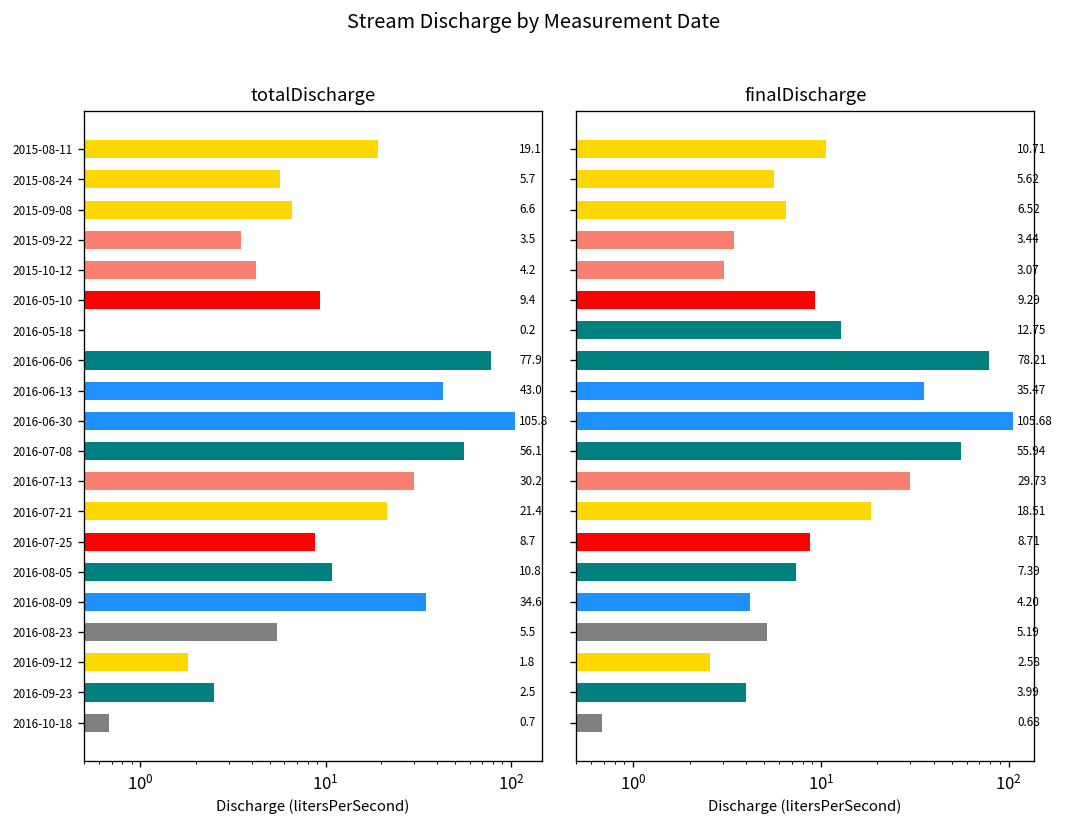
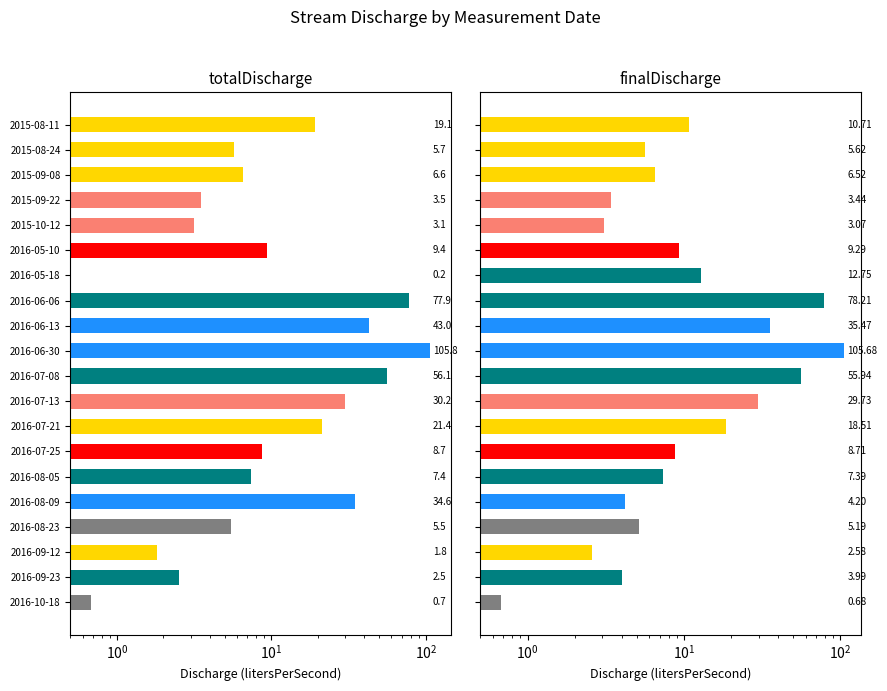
totalDischarge, 2015-10-12: 4.2 -> 3.1
totalDischarge, 2016-08-05: 10.8 -> 7.4
